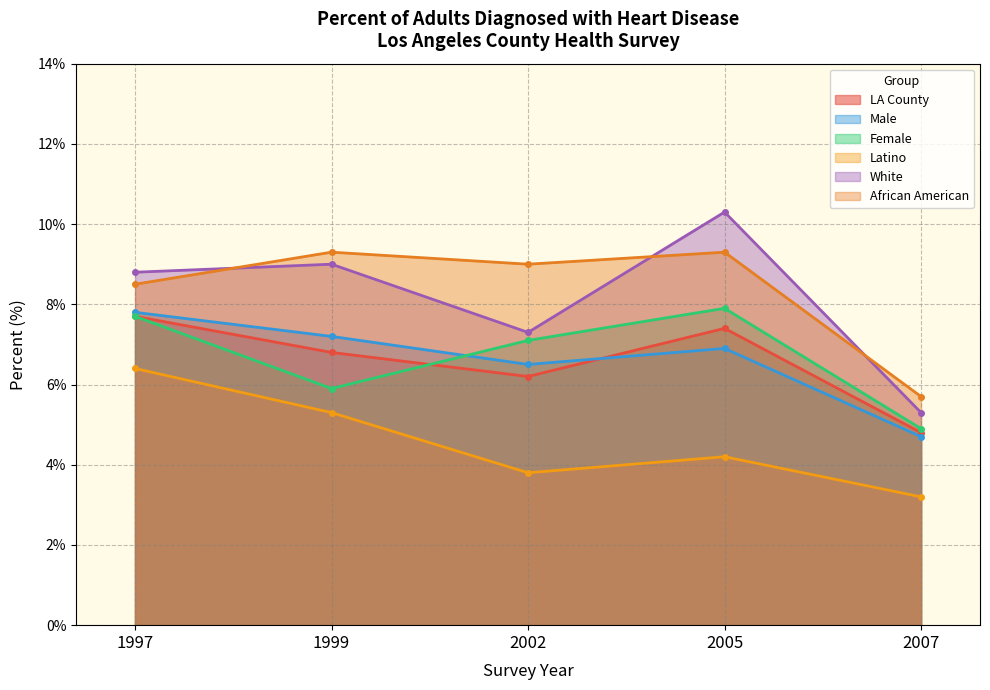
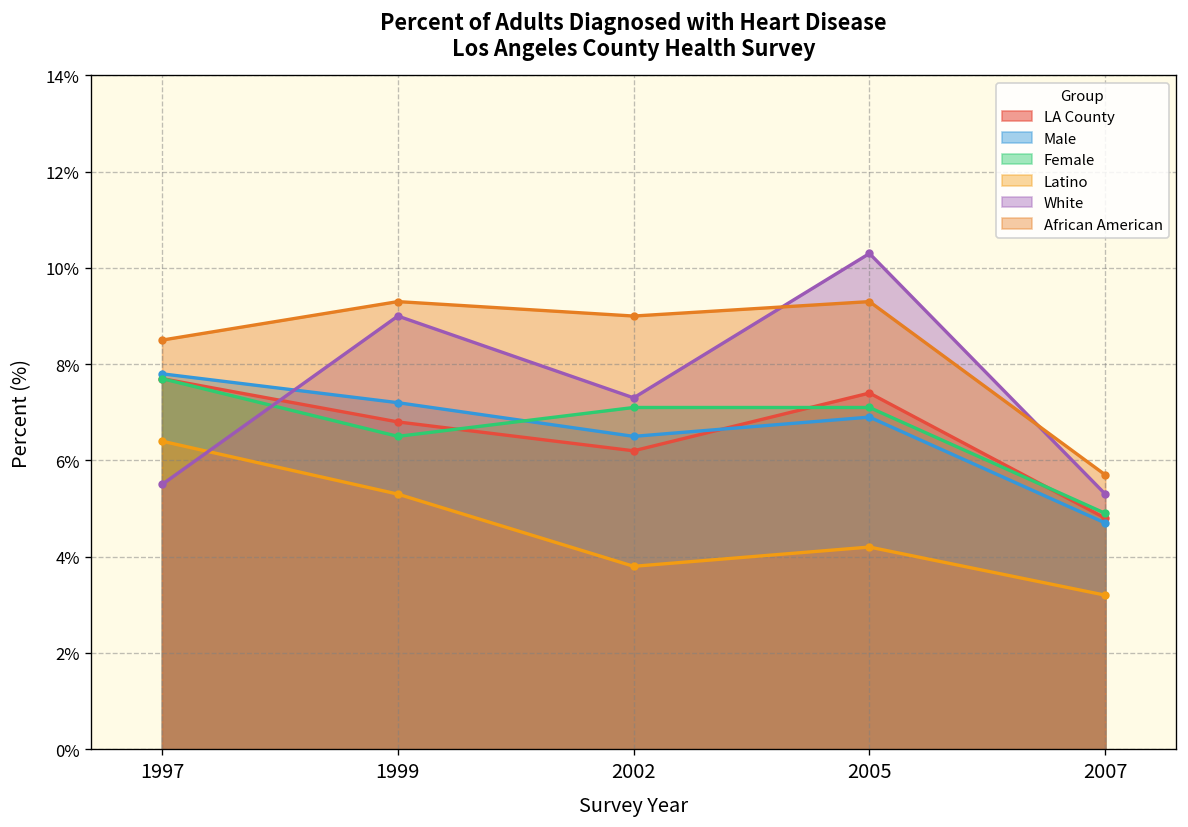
White, 1997: 8.8% -> 5.5%
Female, 1999: 5.9% -> 6.5%
Female, 2005: 7.9% -> 7.1%
